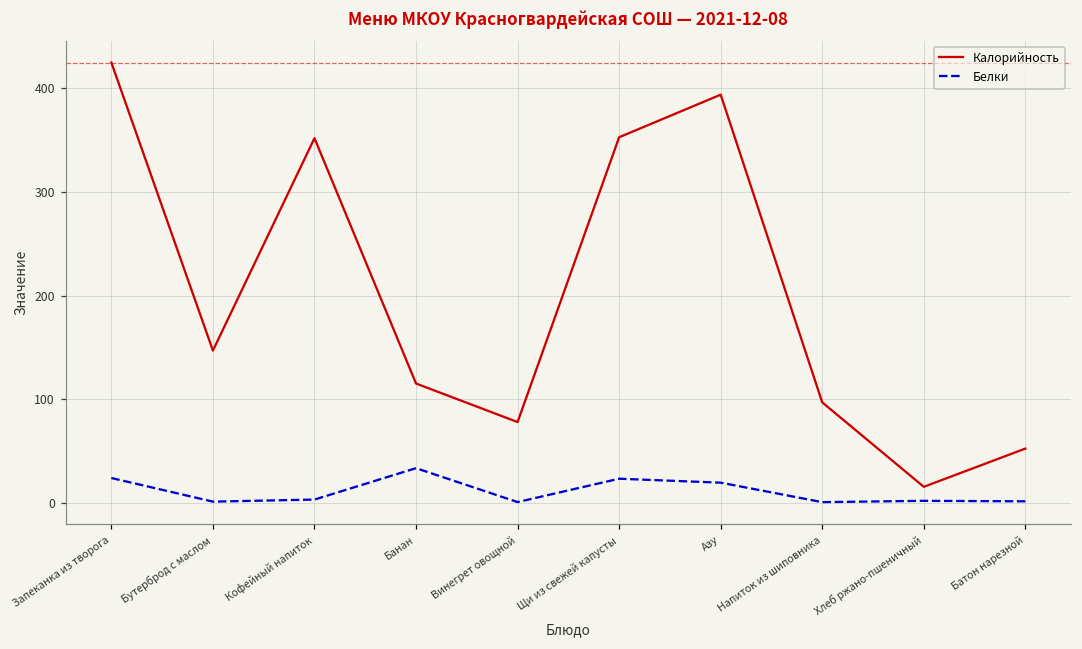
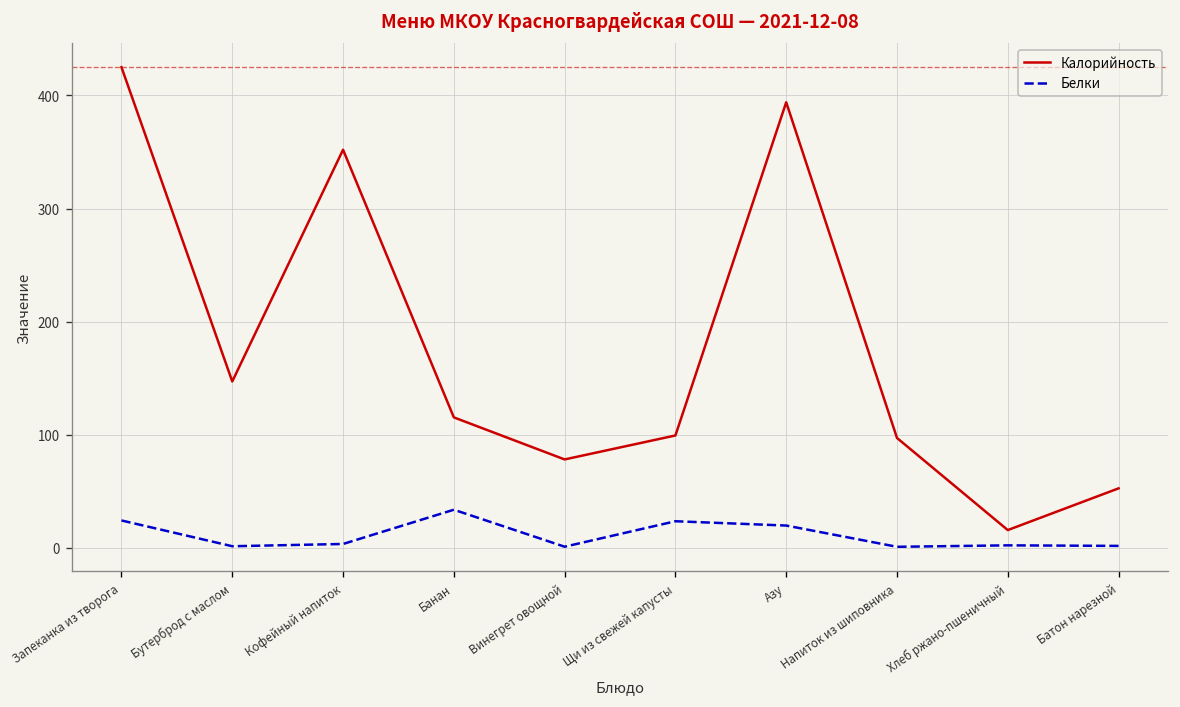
Калорийность, Щи из свежей капусты: 350 -> 100
